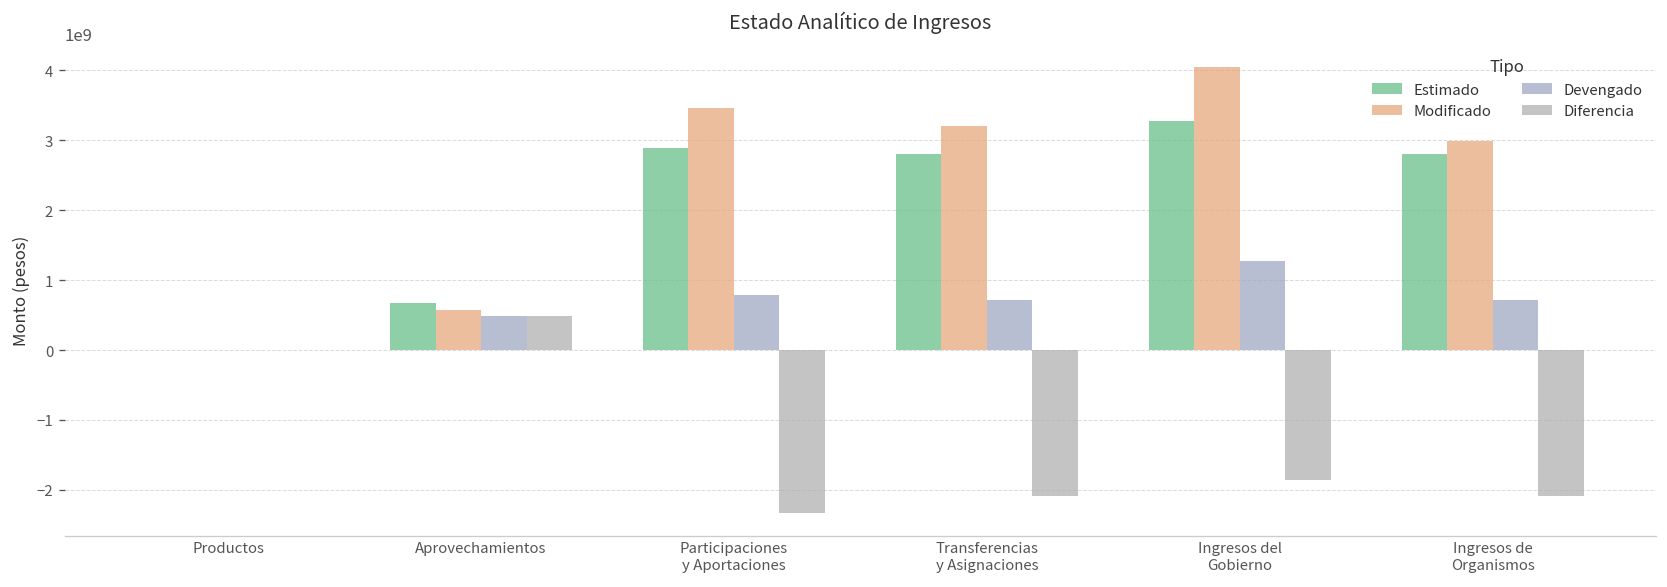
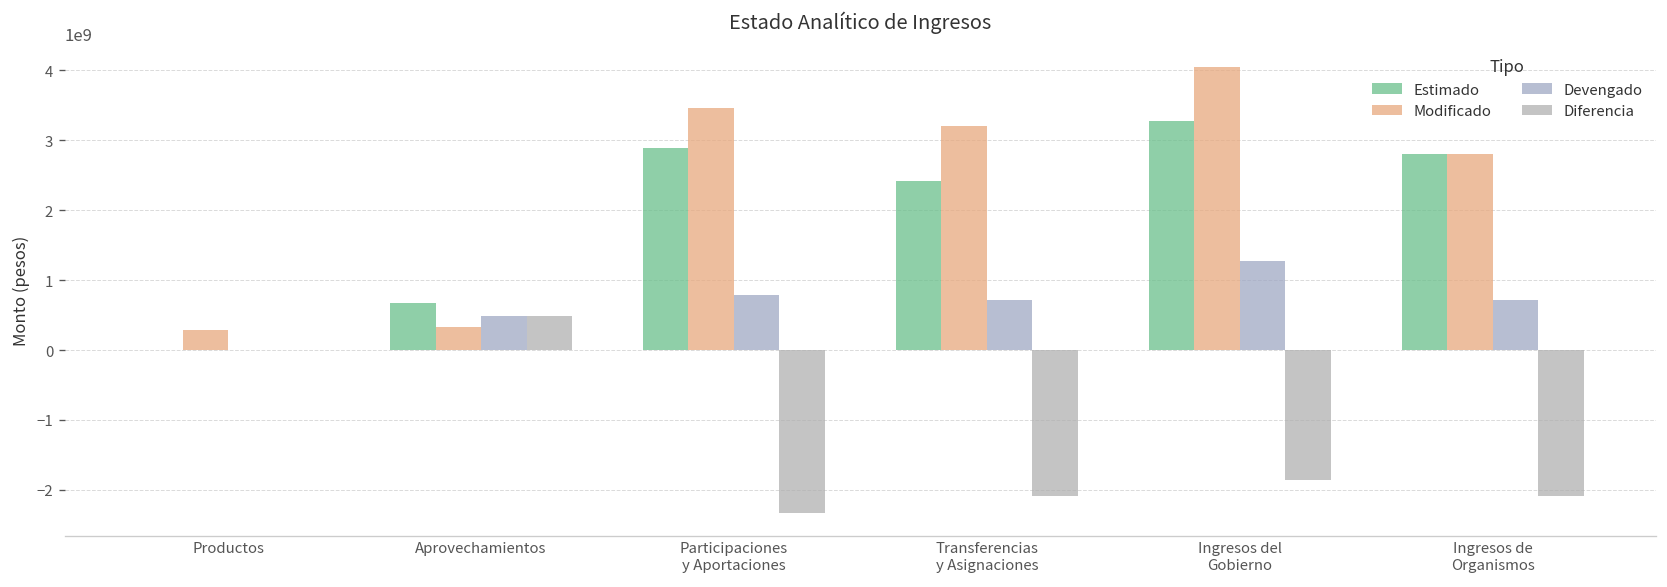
Modificado, Productos: 0 -> 300000000
Modificado, Aprovechamientos: 600000000 -> 300000000
Estimado, Transferencias y Asignaciones: 2800000000 -> 2400000000
Modificado, Ingresos de Organismos: 3000000000 -> 2800000000
